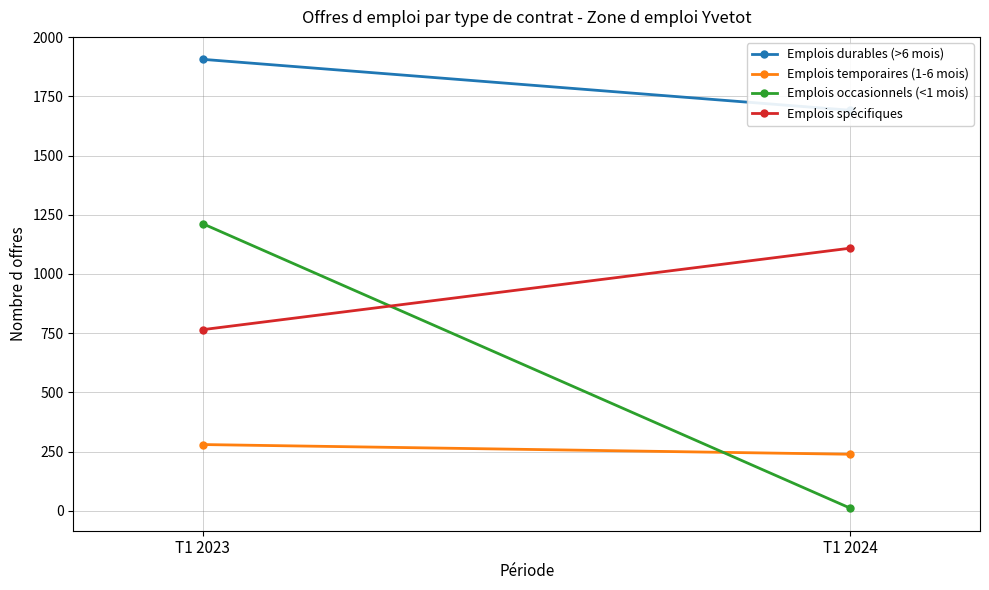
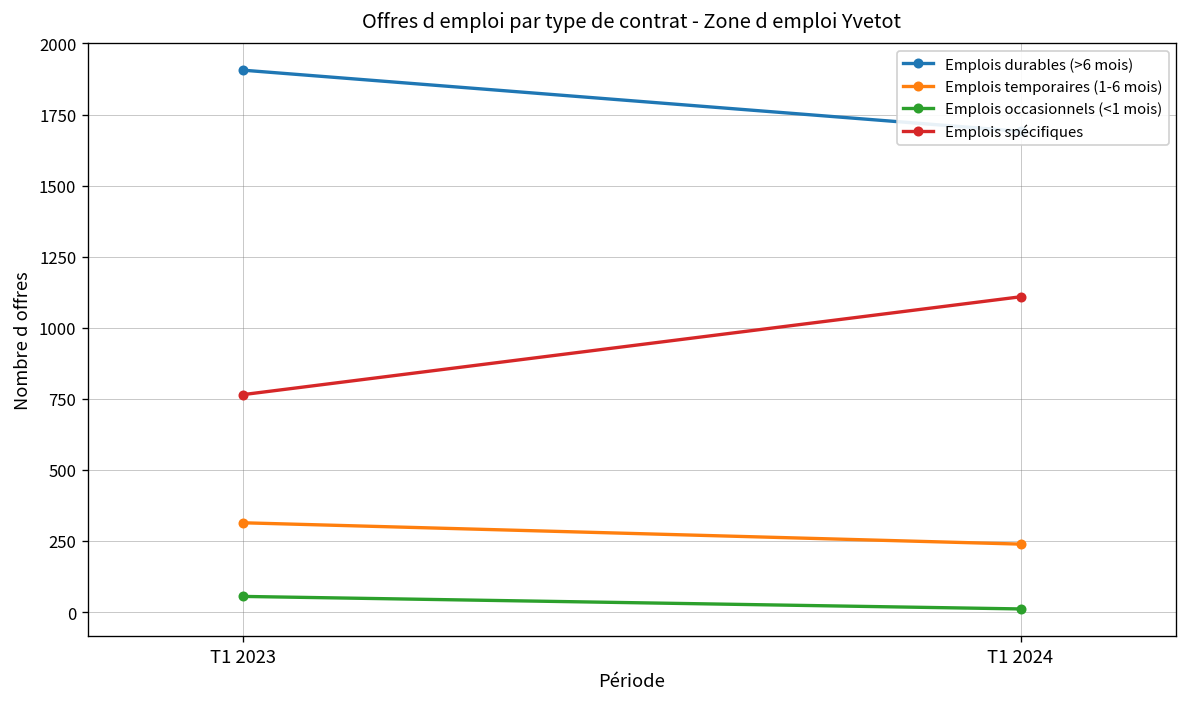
Emplois temporaires (1-6 mois), T1 2023: 280 -> 310
Emplois occasionnels (<1 mois), T1 2023: 1210 -> 60
